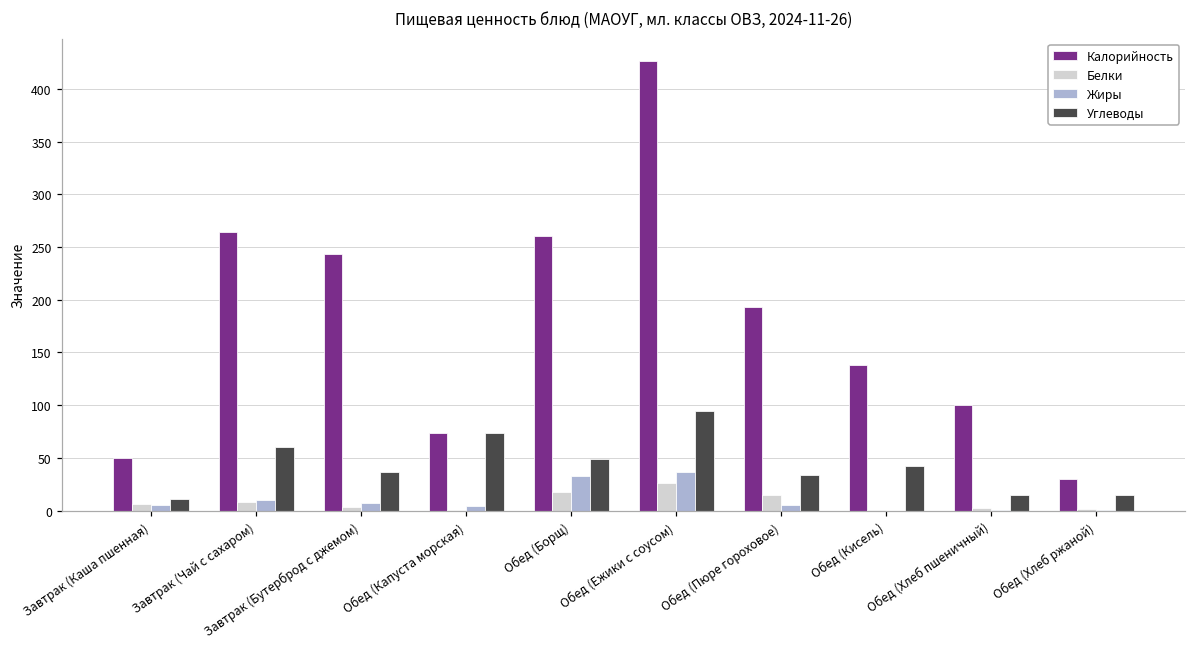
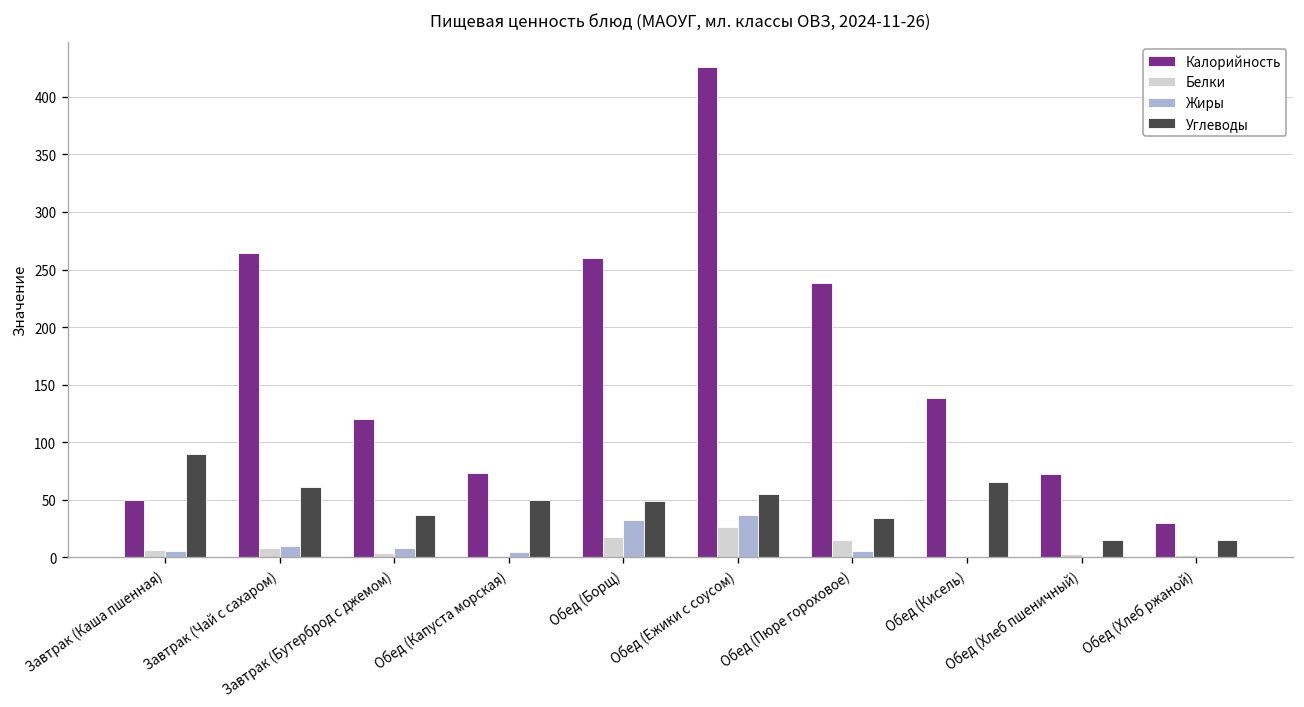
Углеводы, Завтрак (Каша пшенная): 10 -> 90
Калорийность, Завтрак (Бутерброд с джемом): 240 -> 120
Углеводы, Обед (Капуста морская): 70 -> 50
Углеводы, Обед (Ежики с соусом): 90 -> 60
Калорийность, Обед (Пюре гороховое): 190 -> 240
Углеводы, Обед (Кисель): 40 -> 70
Калорийность, Обед (Хлеб пшеничный): 100 -> 70
